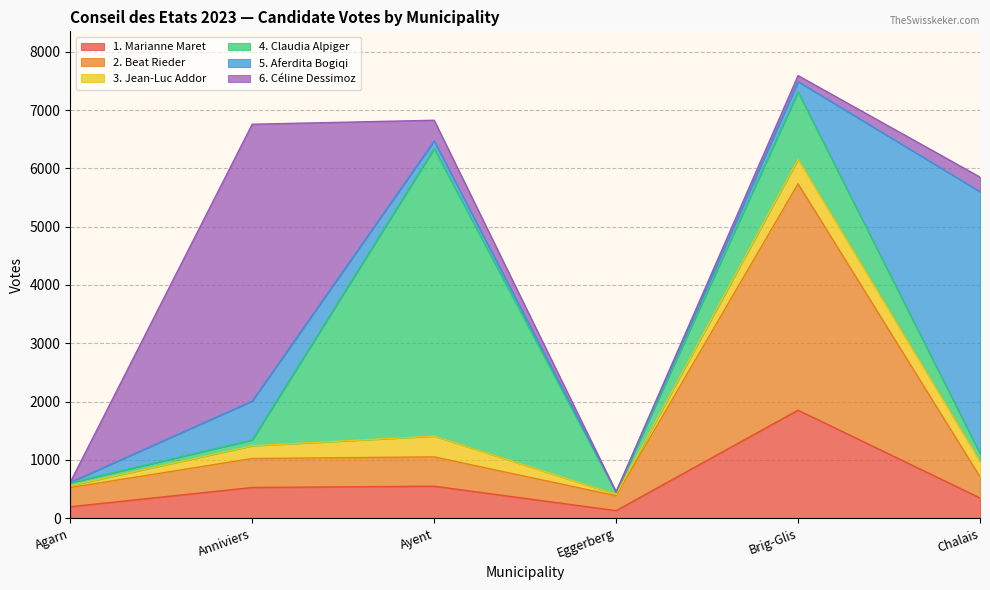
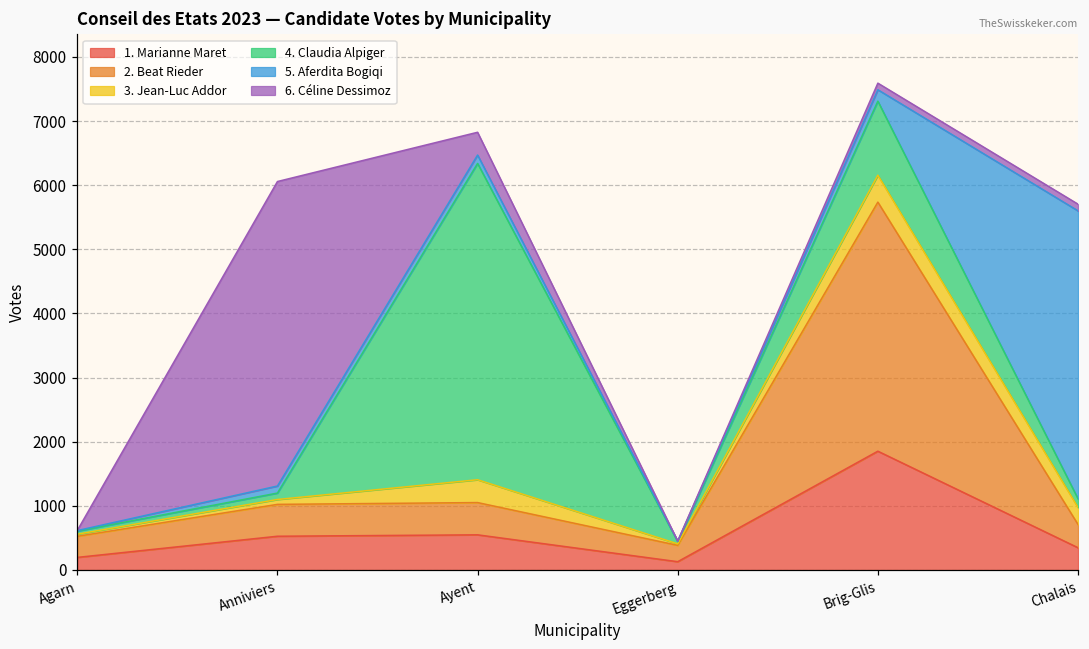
3. Jean-Luc Addor, Anniviers: 200 -> 100
5. Aferdita Bogiqi, Anniviers: 700 -> 100
6. Céline Dessimoz, Chalais: 300 -> 100
